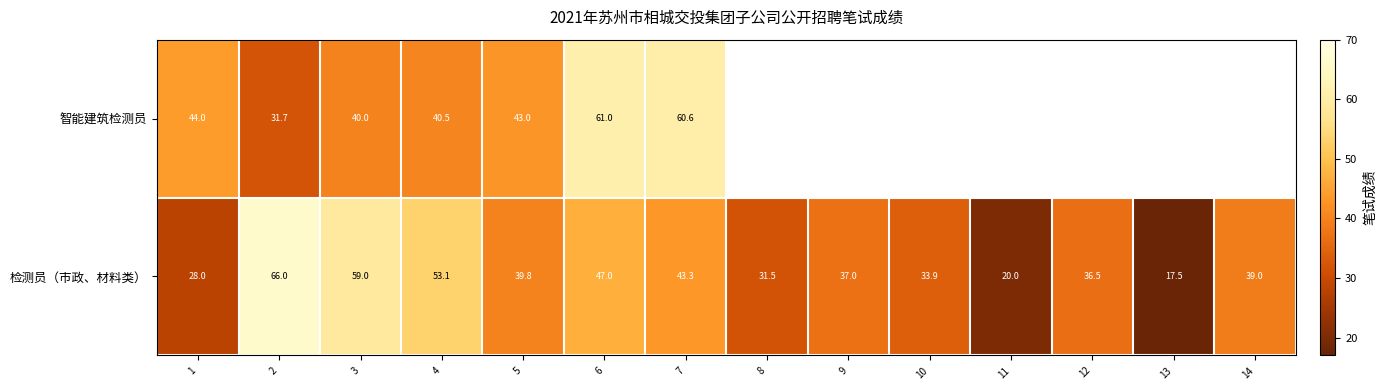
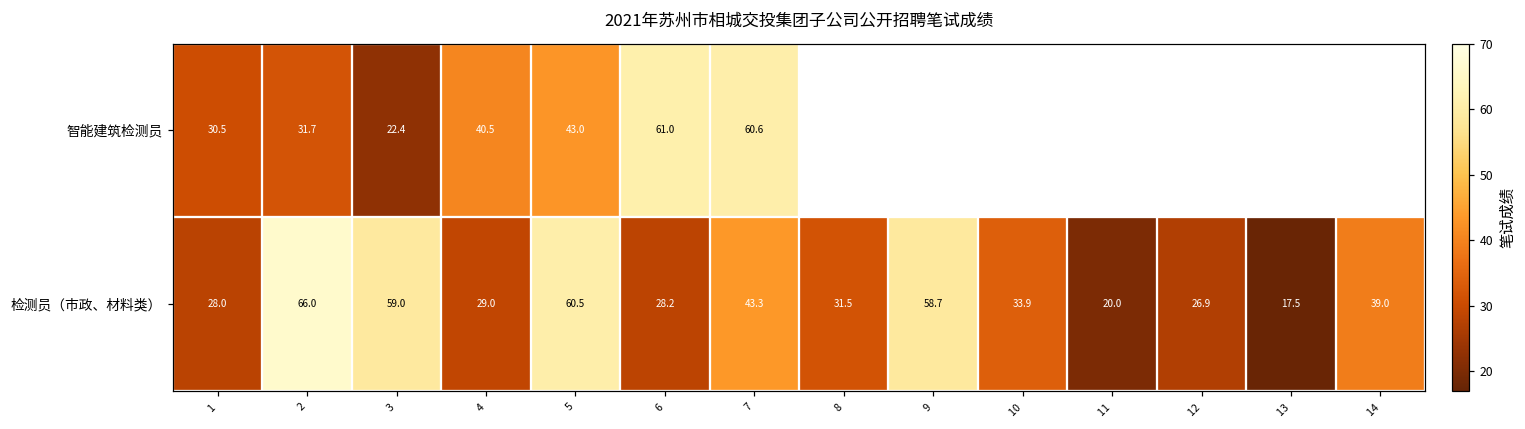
智能建筑检测员, 1: 44.0 -> 30.5
智能建筑检测员, 3: 40.0 -> 22.4
检测员（市政、材料类）, 4: 53.1 -> 29.0
检测员（市政、材料类）, 5: 39.8 -> 60.5
检测员（市政、材料类）, 6: 47.0 -> 28.2
检测员（市政、材料类）, 9: 37.0 -> 58.7
检测员（市政、材料类）, 12: 36.5 -> 26.9
